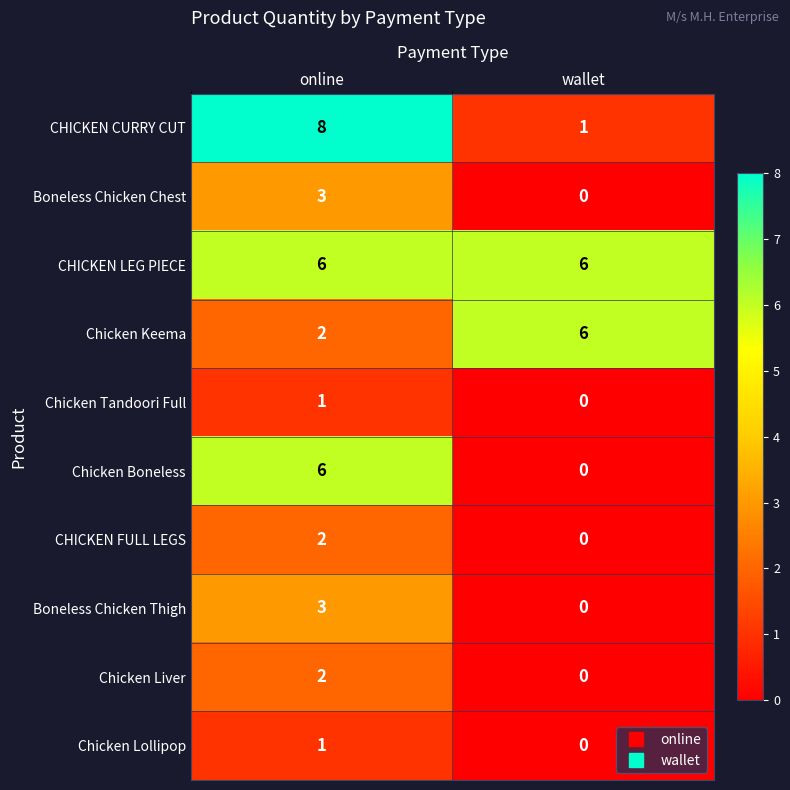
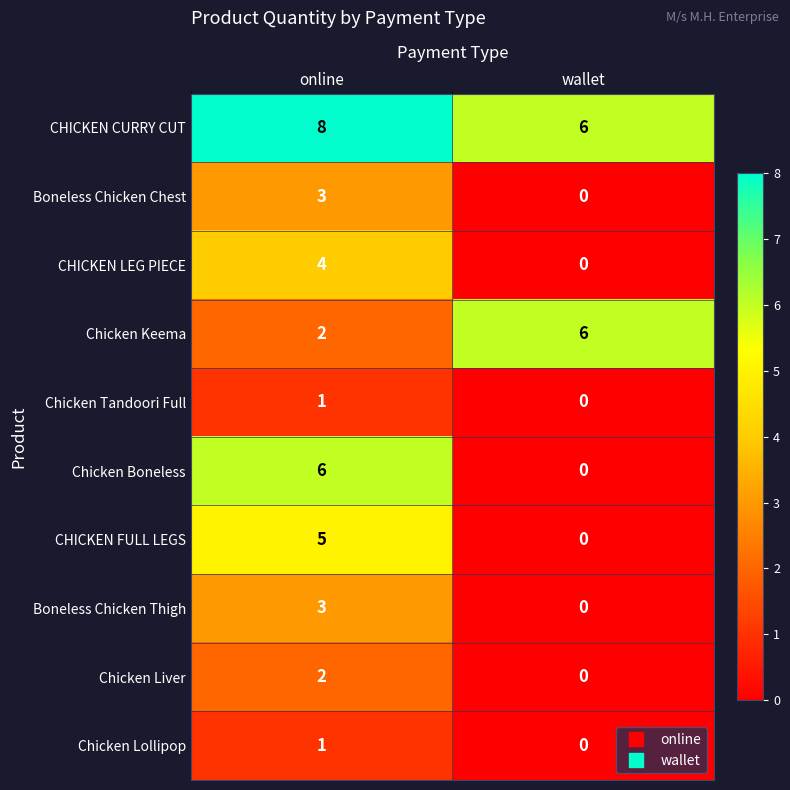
CHICKEN CURRY CUT, wallet: 1 -> 6
CHICKEN LEG PIECE, online: 6 -> 4
CHICKEN LEG PIECE, wallet: 6 -> 0
CHICKEN FULL LEGS, online: 2 -> 5
